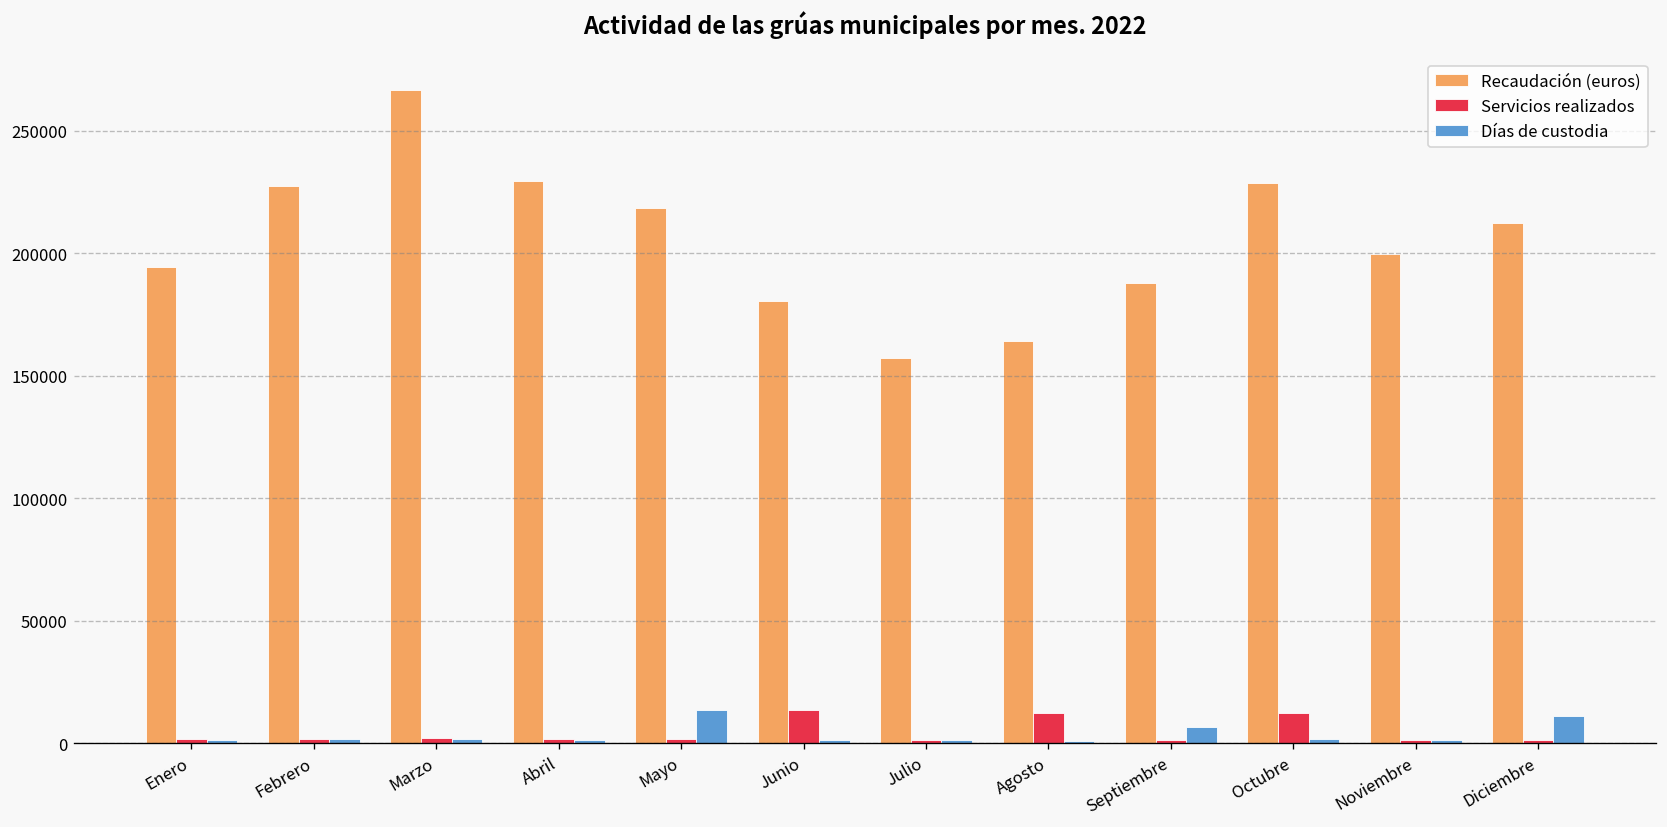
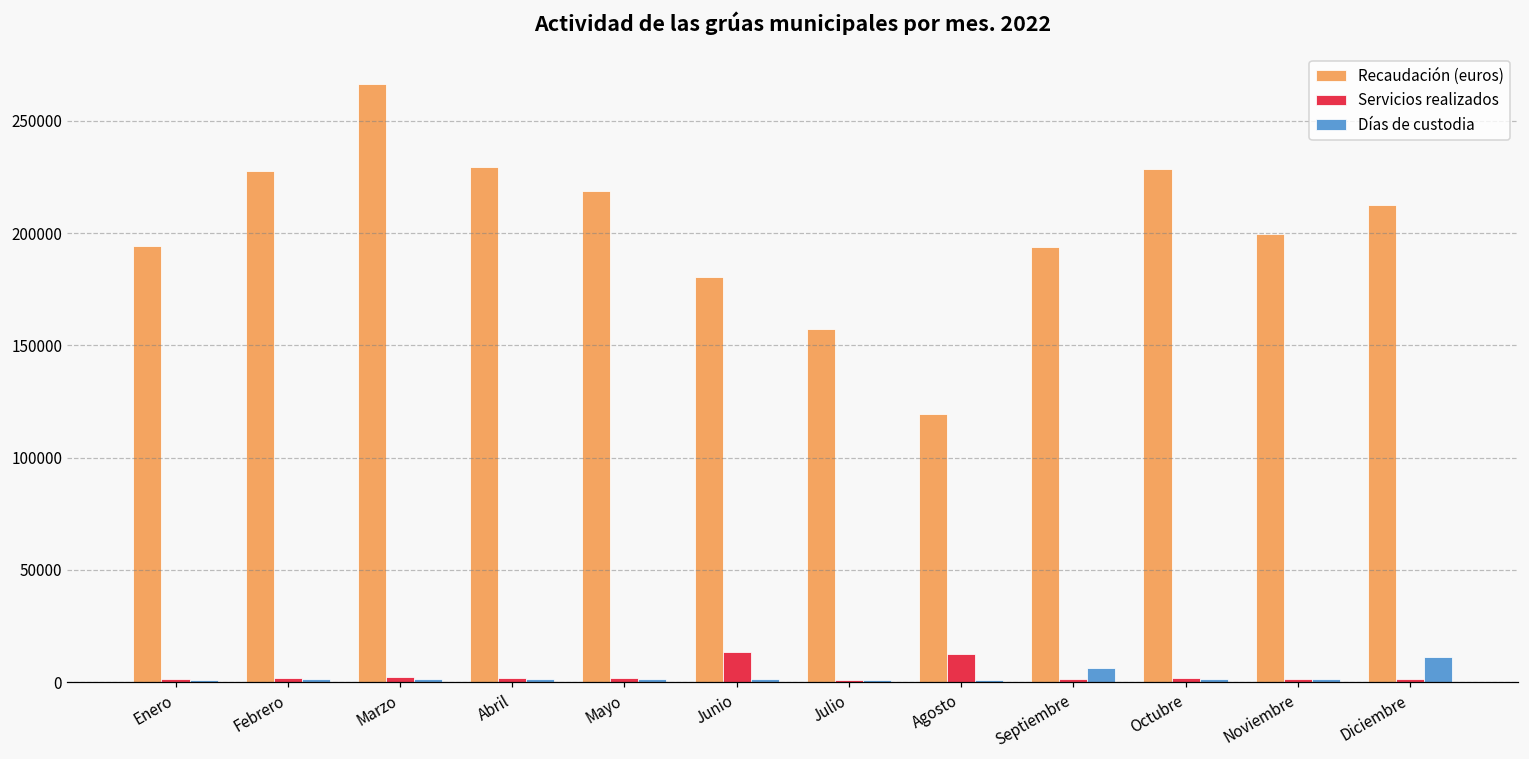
Días de custodia, Mayo: 13000 -> 1000
Recaudación (euros), Agosto: 164000 -> 120000
Recaudación (euros), Septiembre: 188000 -> 194000
Servicios realizados, Octubre: 12000 -> 2000
